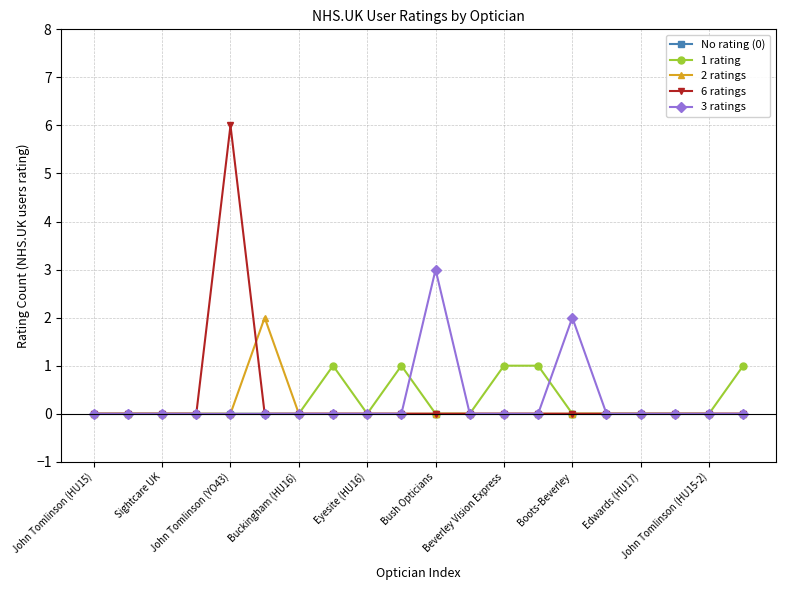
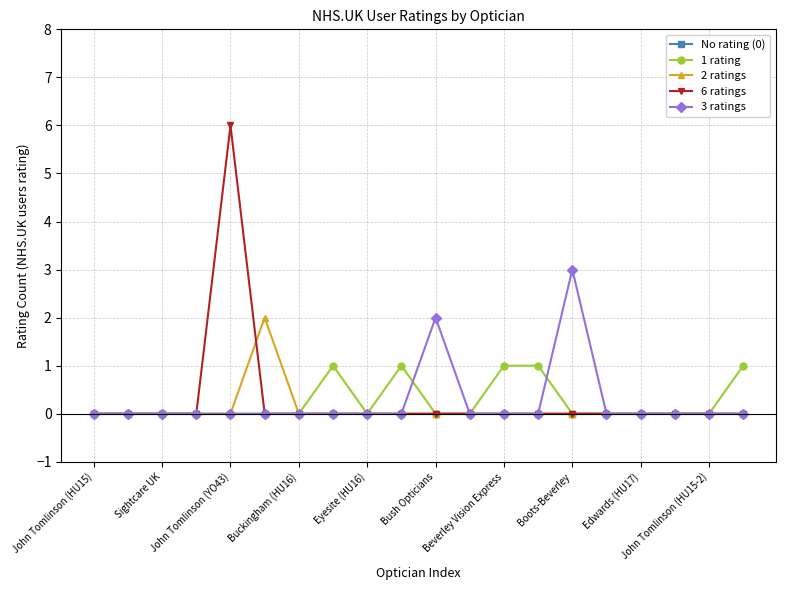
3 ratings, Bush Opticians: 3 -> 2
3 ratings, Boots-Beverley: 2 -> 3
